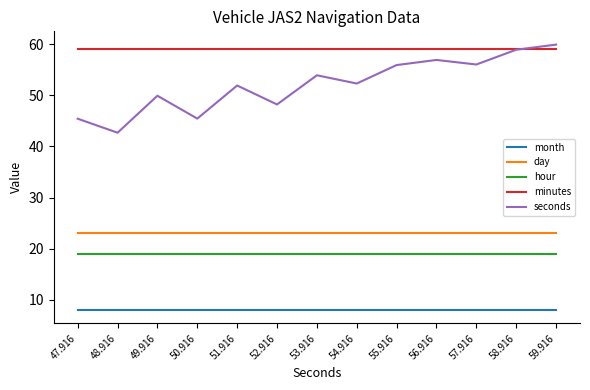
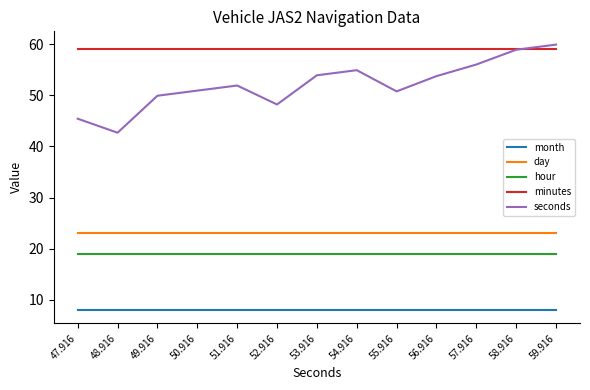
seconds, 50.916: 45 -> 51
seconds, 54.916: 52 -> 55
seconds, 55.916: 56 -> 51
seconds, 56.916: 57 -> 54
